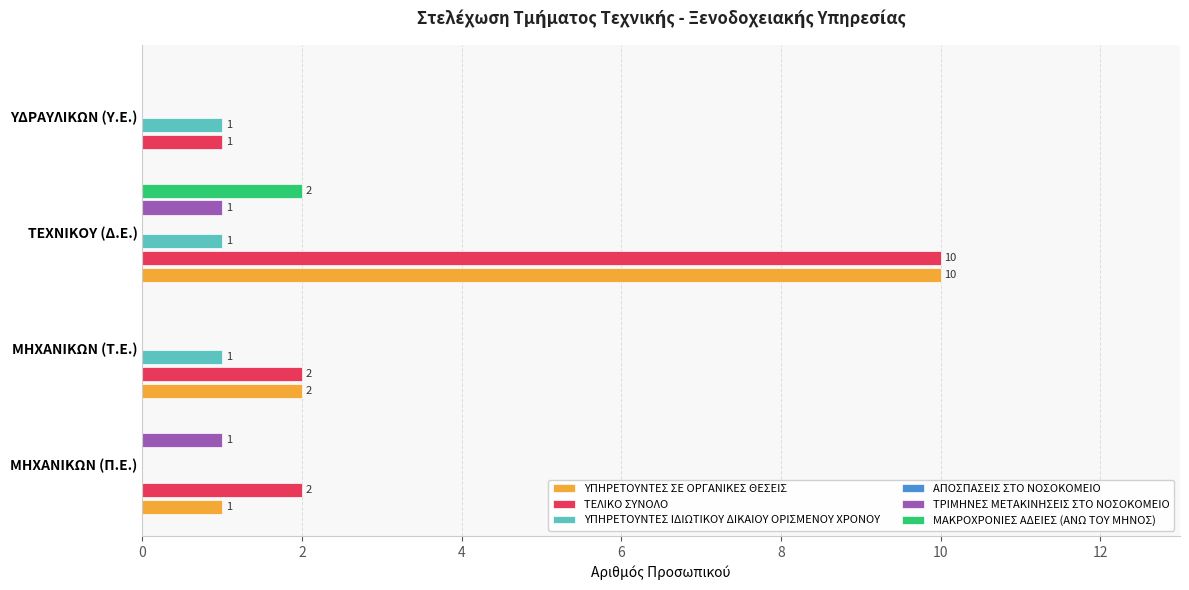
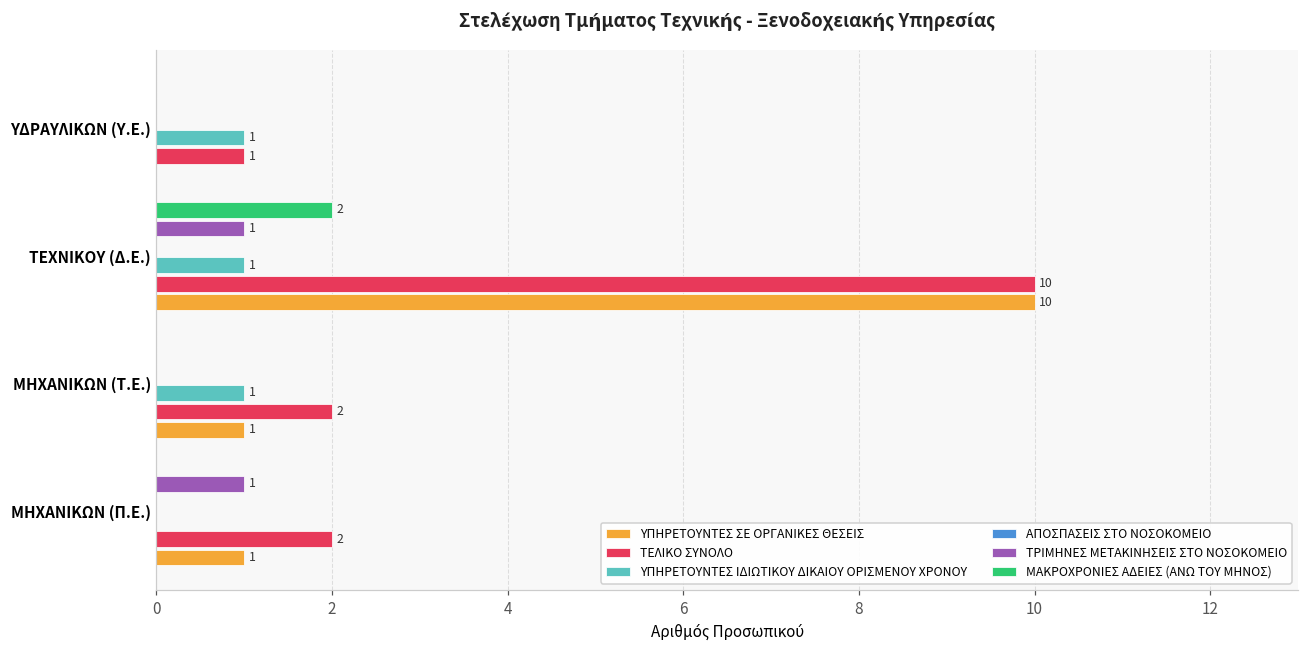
ΥΠΗΡΕΤΟΥΝΤΕΣ ΣΕ ΟΡΓΑΝΙΚΕΣ ΘΕΣΕΙΣ, ΜΗΧΑΝΙΚΩΝ (Τ.Ε.): 2 -> 1
